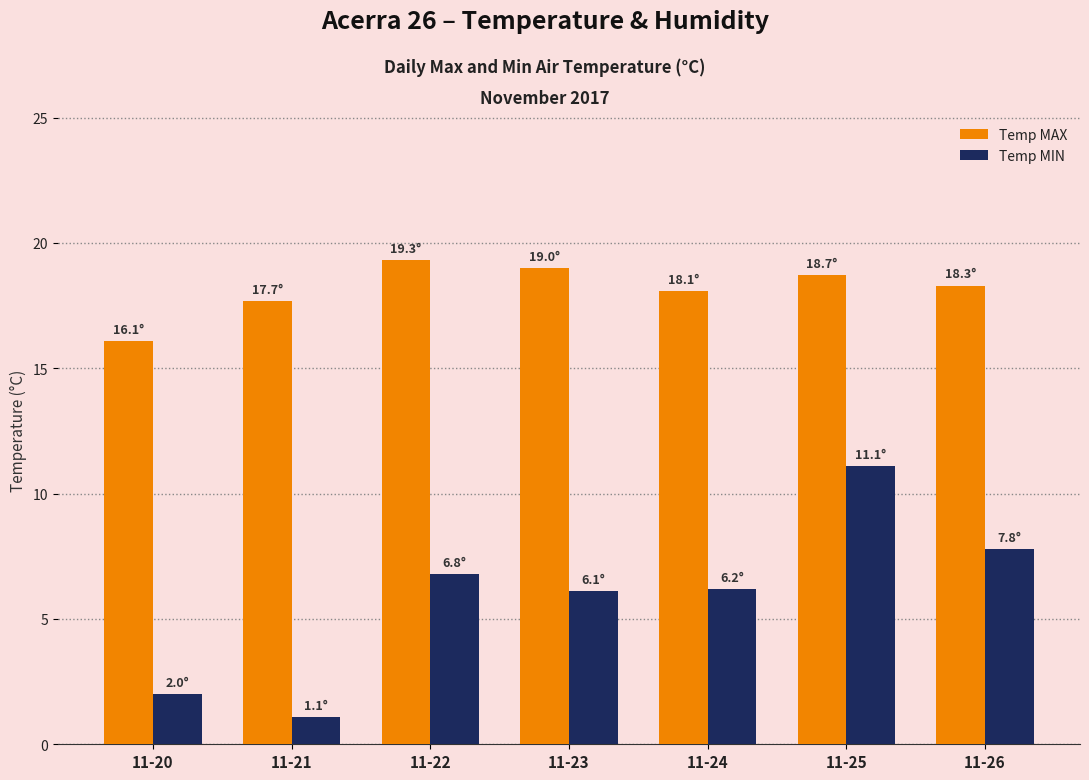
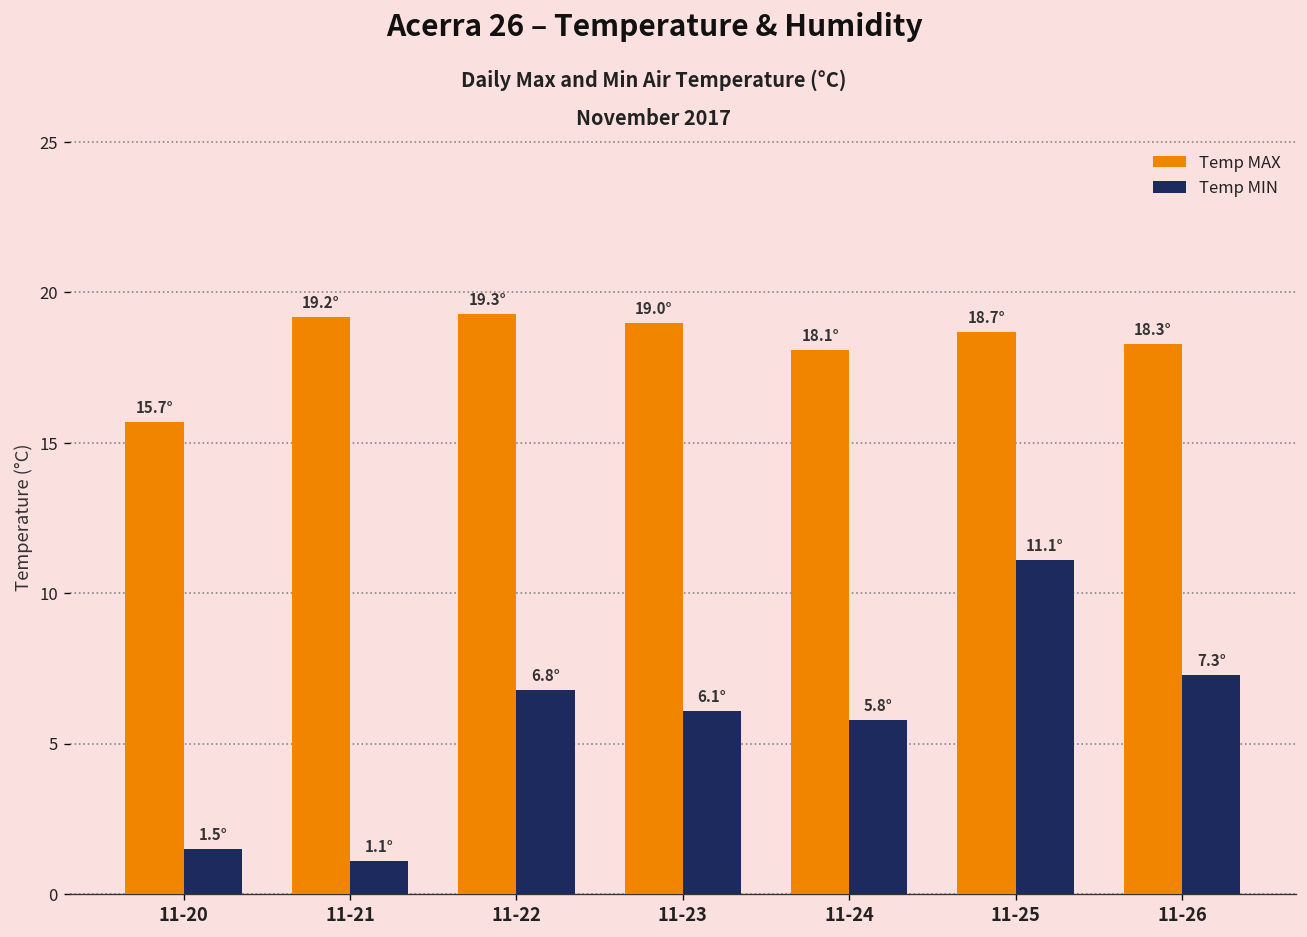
Temp MAX, 11-20: 16.1° -> 15.7°
Temp MIN, 11-20: 2.0° -> 1.5°
Temp MAX, 11-21: 17.7° -> 19.2°
Temp MIN, 11-24: 6.2° -> 5.8°
Temp MIN, 11-26: 7.8° -> 7.3°
